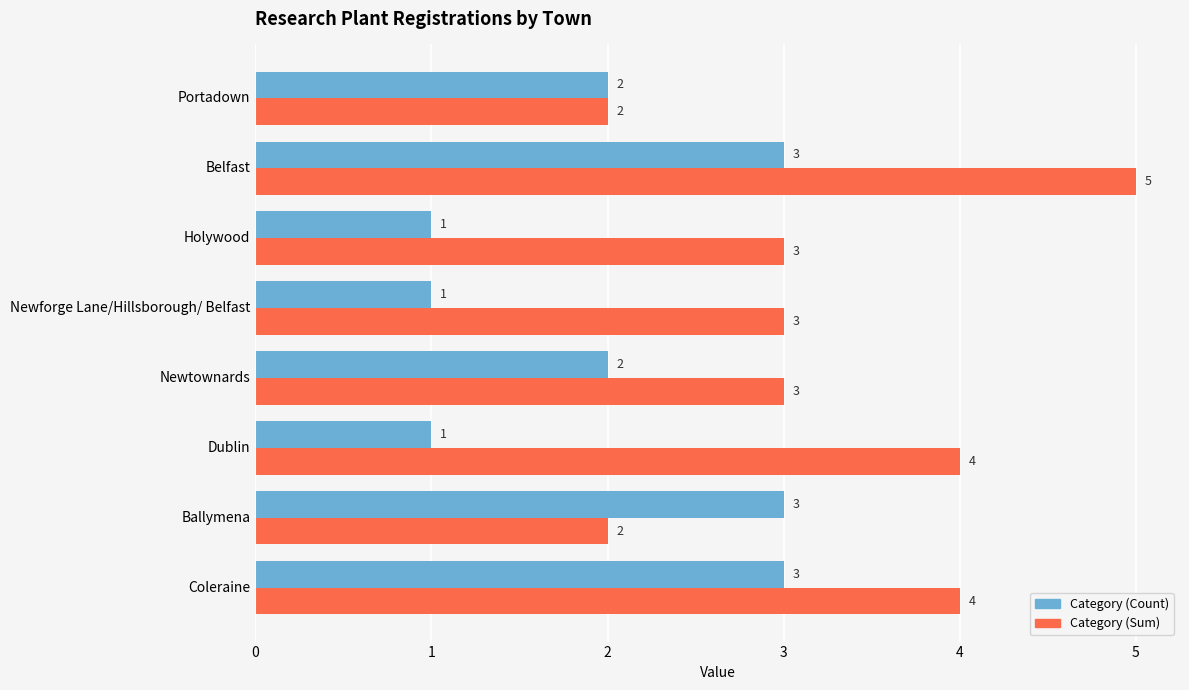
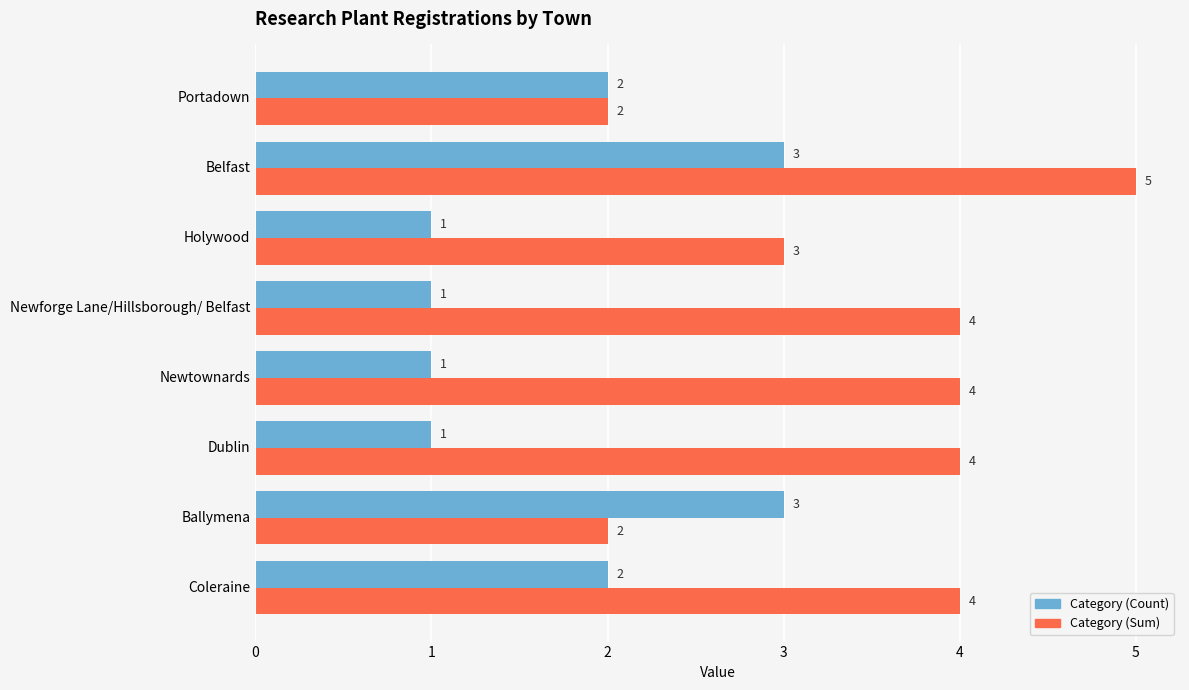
Category (Sum), Newforge Lane/Hillsborough/ Belfast: 3 -> 4
Category (Count), Newtownards: 2 -> 1
Category (Sum), Newtownards: 3 -> 4
Category (Count), Coleraine: 3 -> 2
